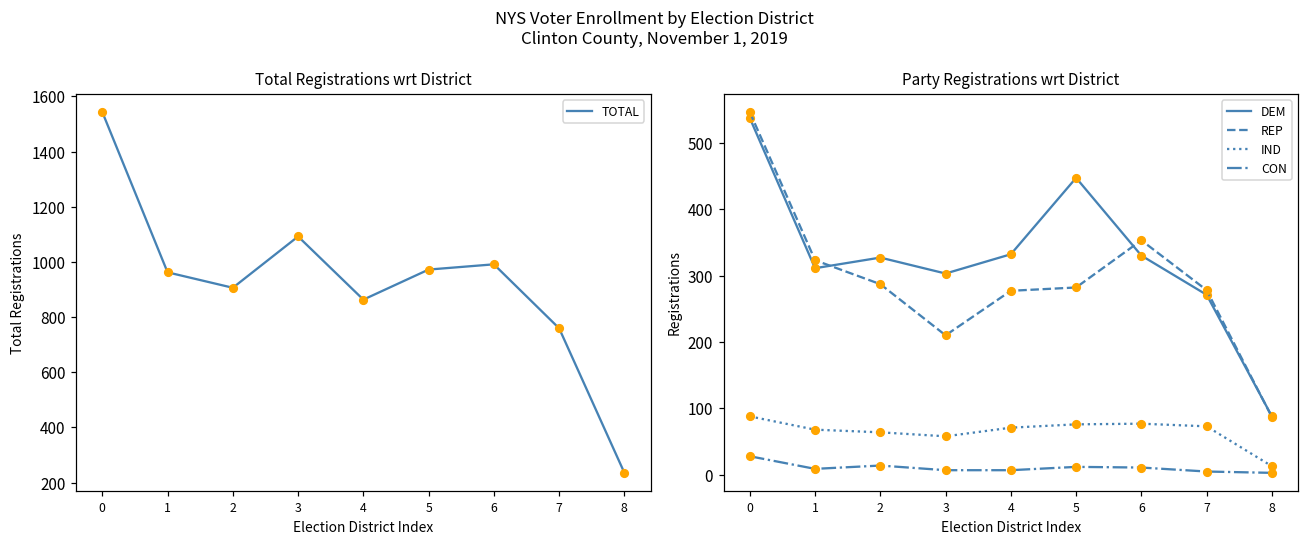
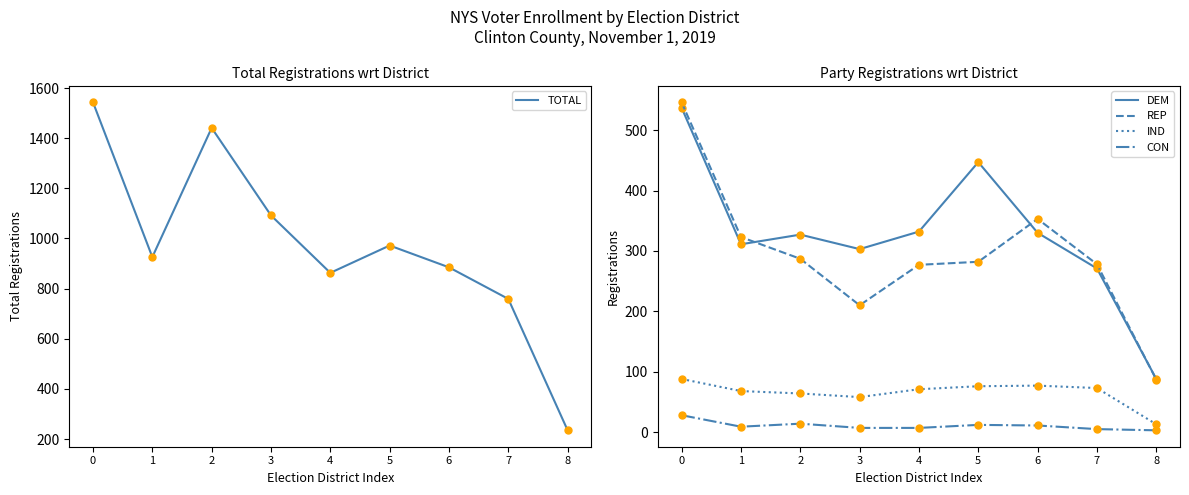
Total Registrations wrt District, 1: 960 -> 930
Total Registrations wrt District, 2: 910 -> 1440
Total Registrations wrt District, 6: 990 -> 890
